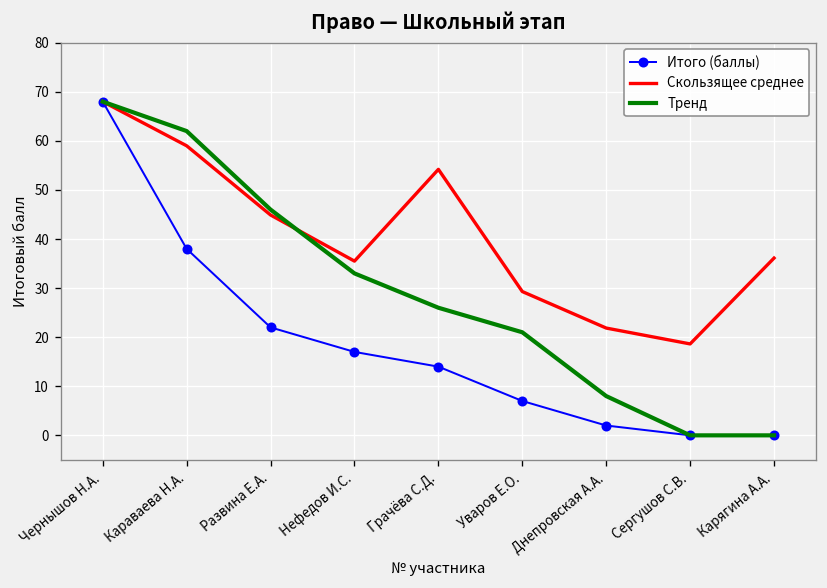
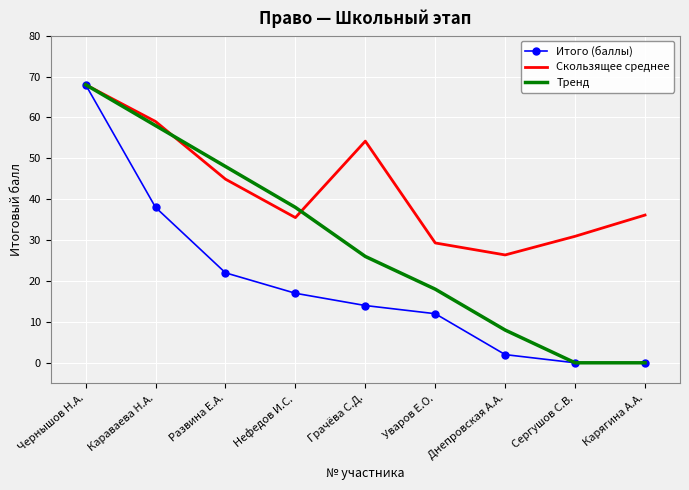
Тренд, Караваева Н.А.: 62 -> 58
Тренд, Развина Е.А.: 46 -> 48
Тренд, Нефедов И.С.: 33 -> 38
Итого (баллы), Уваров Е.О.: 7 -> 12
Тренд, Уваров Е.О.: 21 -> 18
Скользящее среднее, Днепровская А.А.: 22 -> 26
Скользящее среднее, Сергушов С.В.: 19 -> 31
